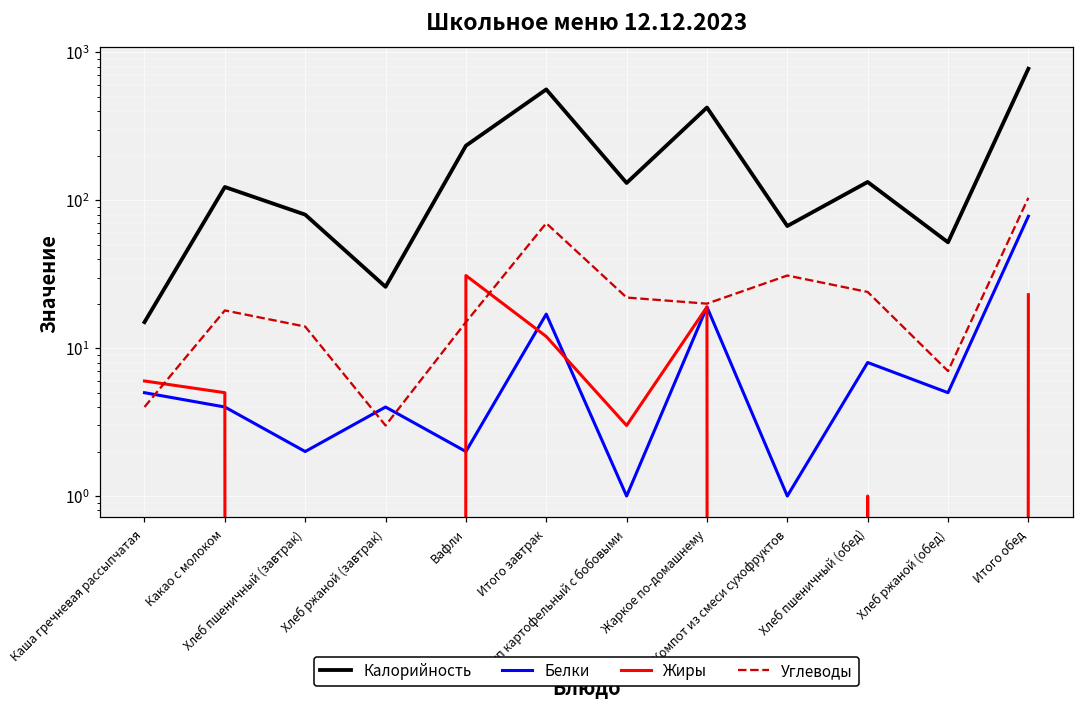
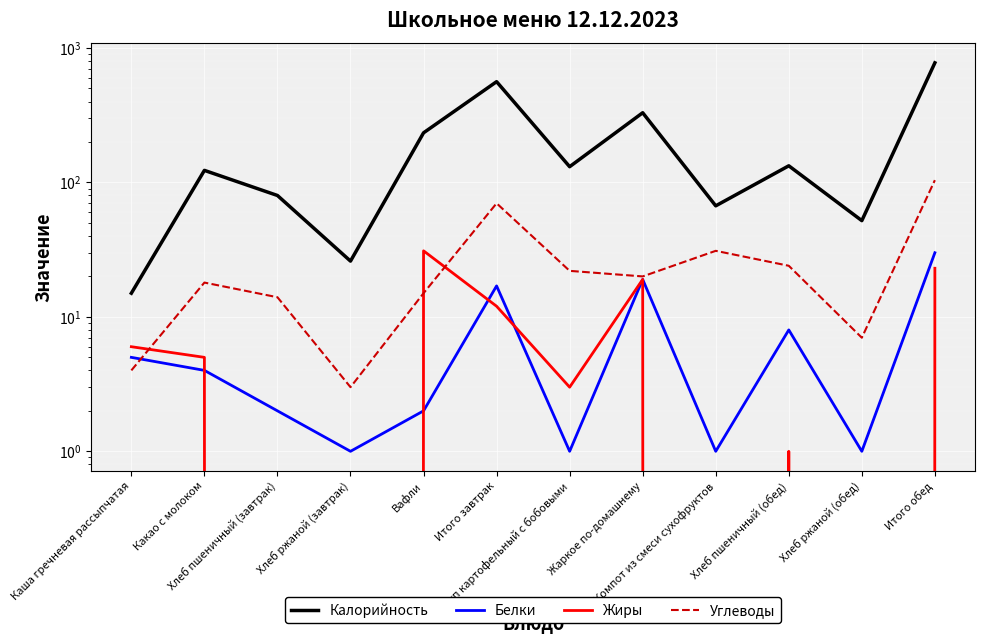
Белки, Хлеб ржаной (завтрак): 4 -> 1
Калорийность, Жаркое по-домашнему: 420 -> 330
Белки, Хлеб ржаной (обед): 5 -> 1
Белки, Итого обед: 80 -> 30
